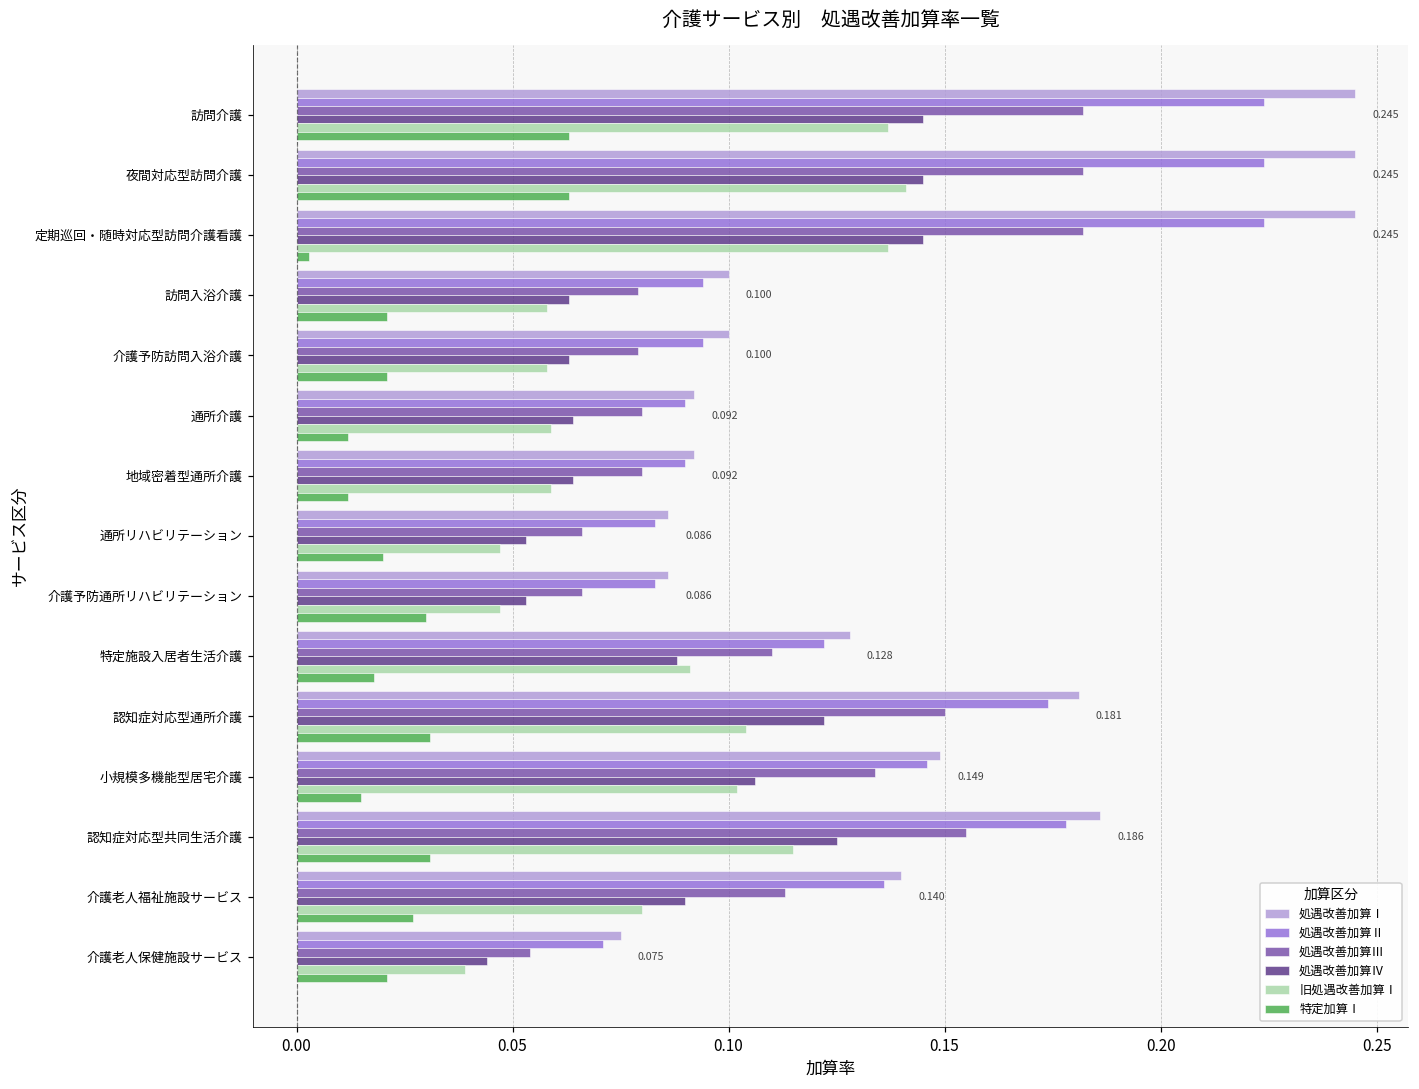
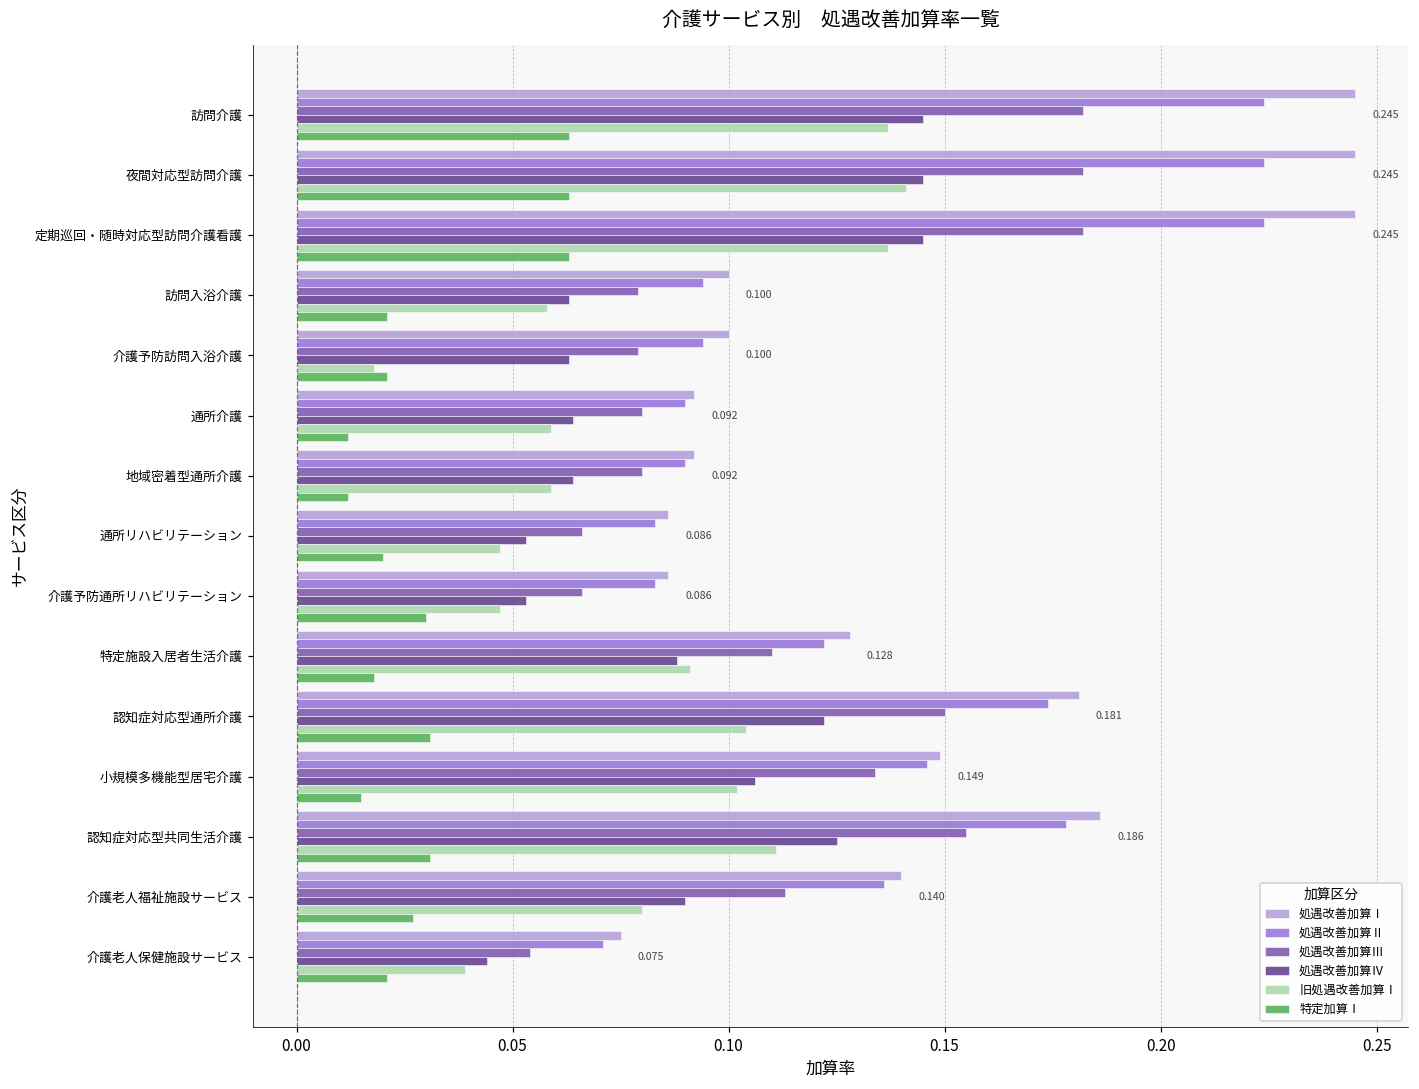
特定加算Ⅰ, 定期巡回・随時対応型訪問介護看護: 0.003 -> 0.063
旧処遇改善加算Ⅰ, 介護予防訪問入浴介護: 0.058 -> 0.018
旧処遇改善加算Ⅰ, 認知症対応型共同生活介護: 0.115 -> 0.111
